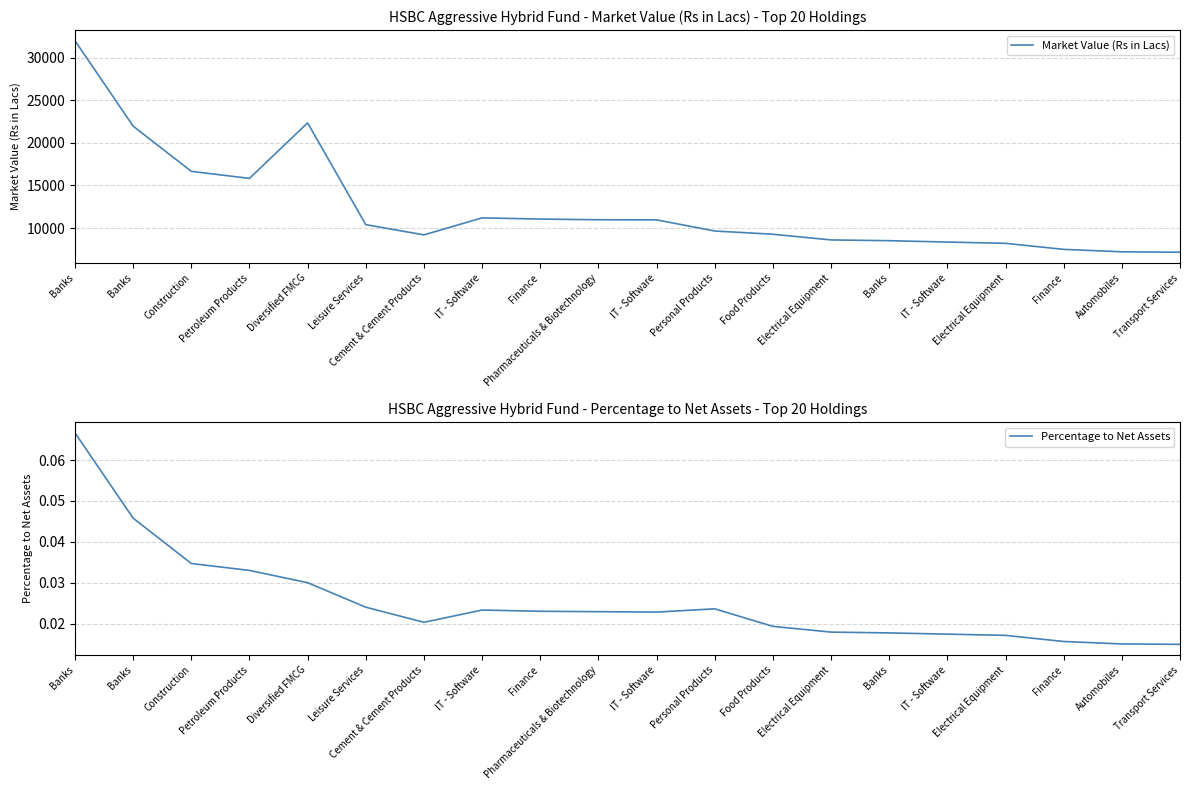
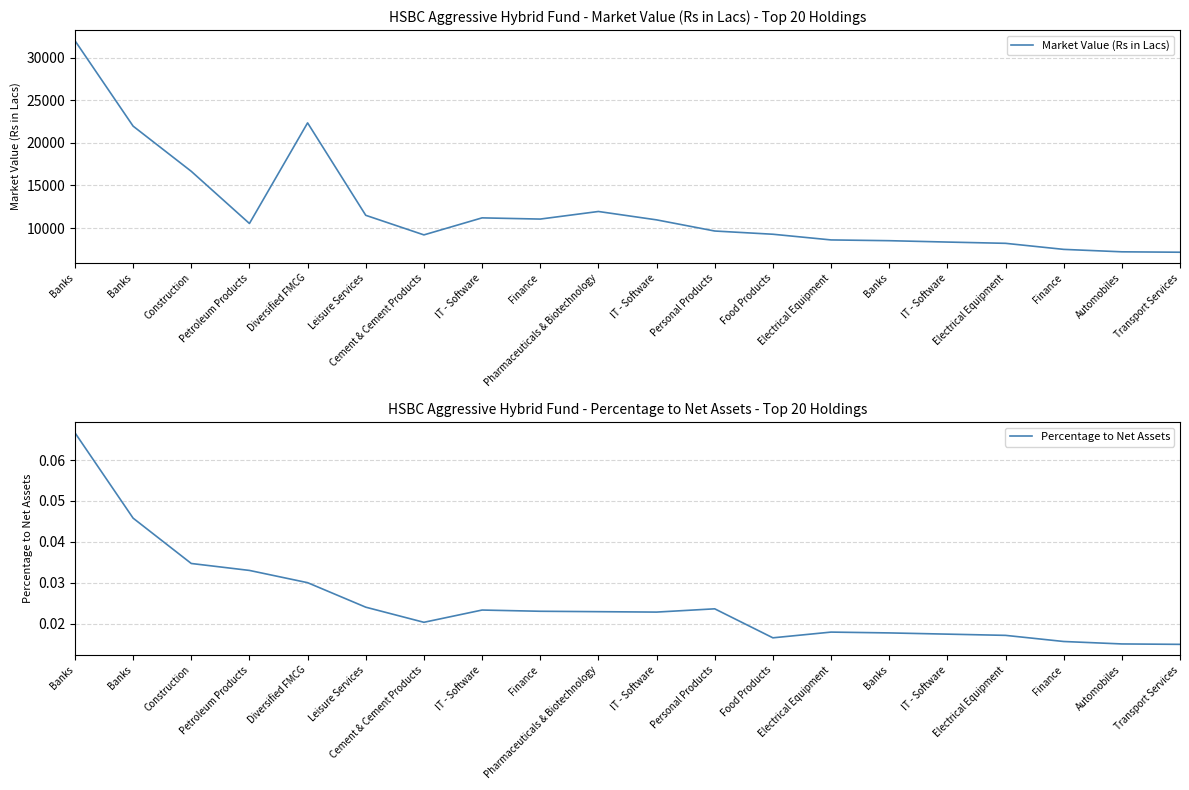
HSBC Aggressive Hybrid Fund - Market Value (Rs in Lacs) - Top 20 Holdings, Petroleum Products: 16000 -> 11000
HSBC Aggressive Hybrid Fund - Market Value (Rs in Lacs) - Top 20 Holdings, Leisure Services: 10000 -> 11000
HSBC Aggressive Hybrid Fund - Market Value (Rs in Lacs) - Top 20 Holdings, Pharmaceuticals & Biotechnology: 11000 -> 12000
HSBC Aggressive Hybrid Fund - Percentage to Net Assets - Top 20 Holdings, Food Products: 0.019 -> 0.017
